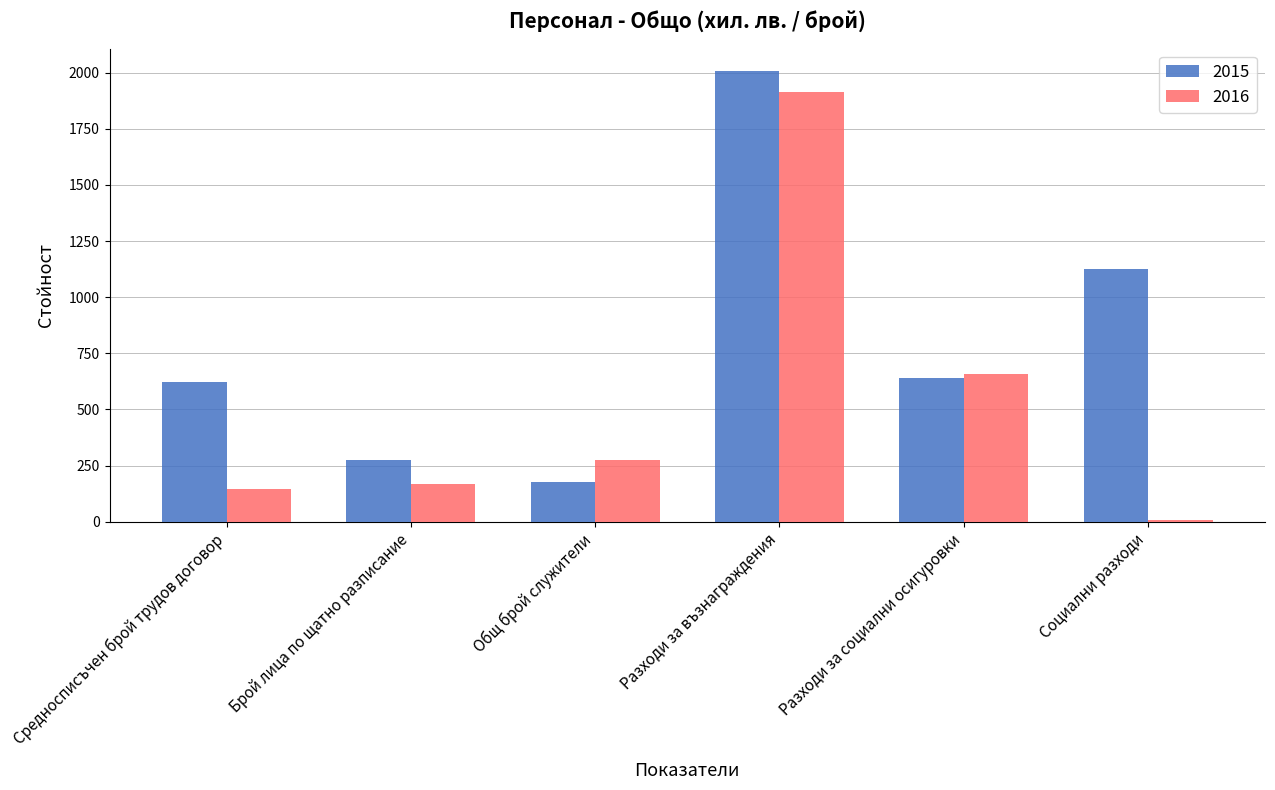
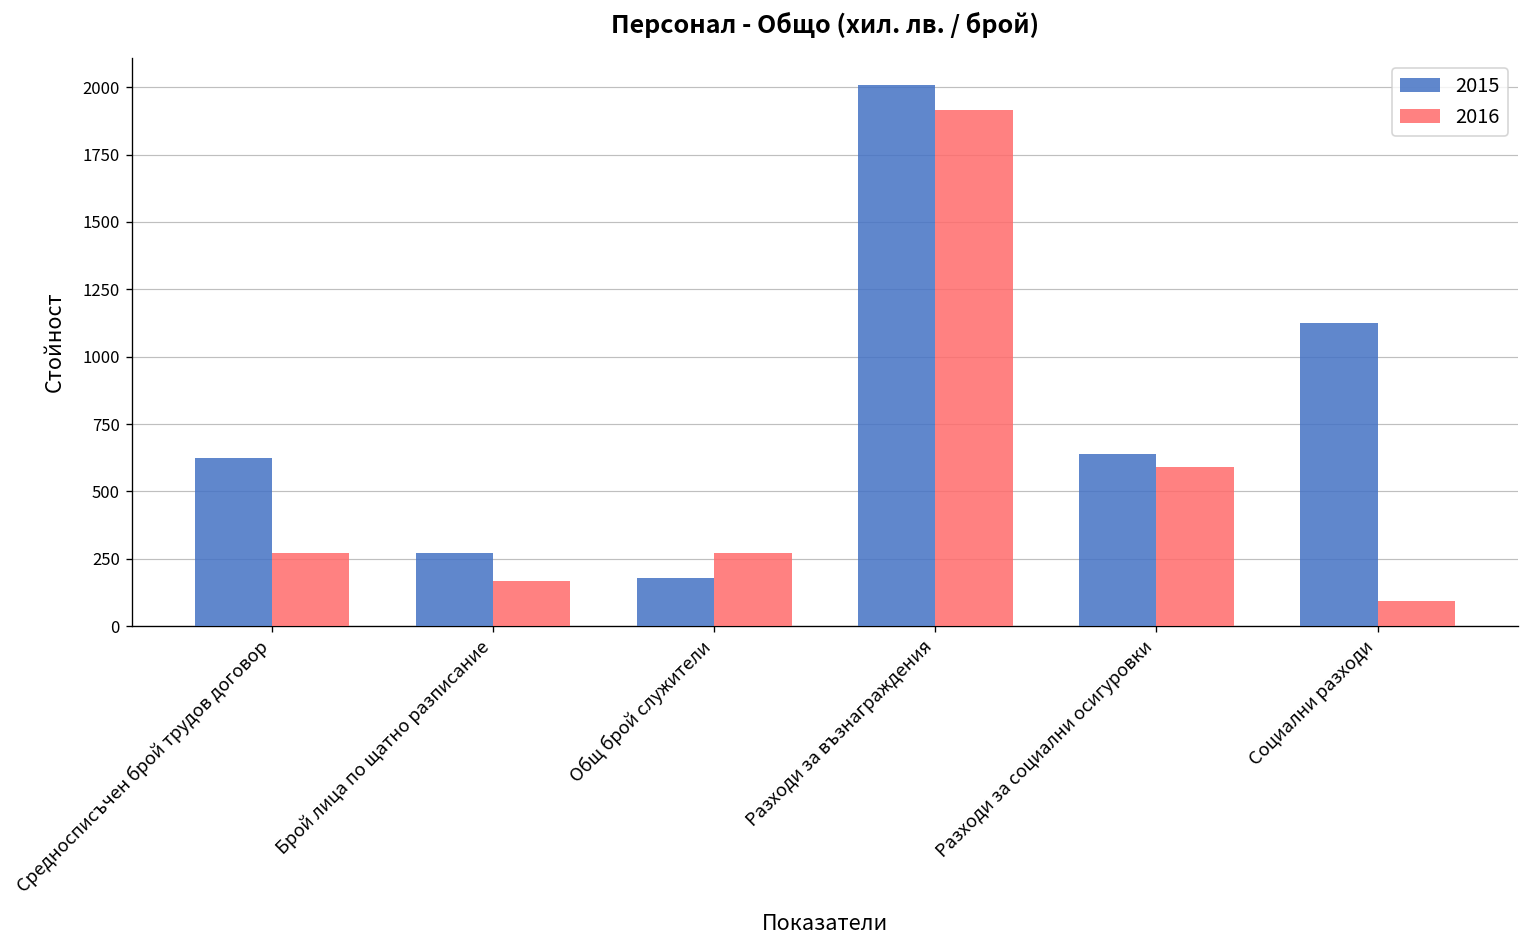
2016, Средносписъчен брой трудов договор: 140 -> 270
2016, Разходи за социални осигуровки: 660 -> 590
2016, Социални разходи: 10 -> 90
